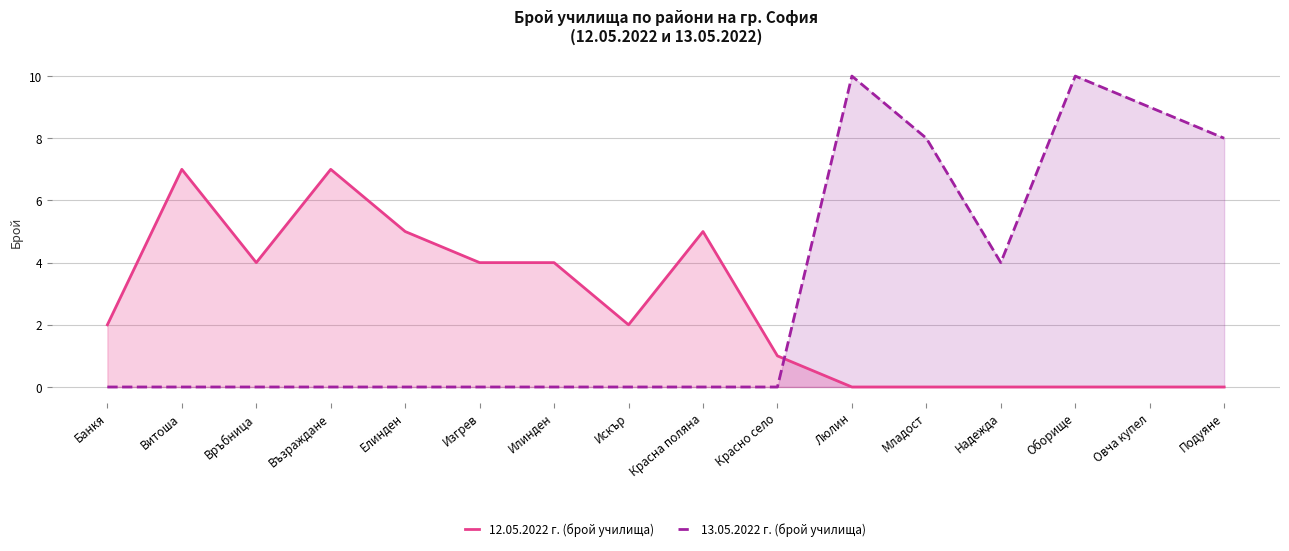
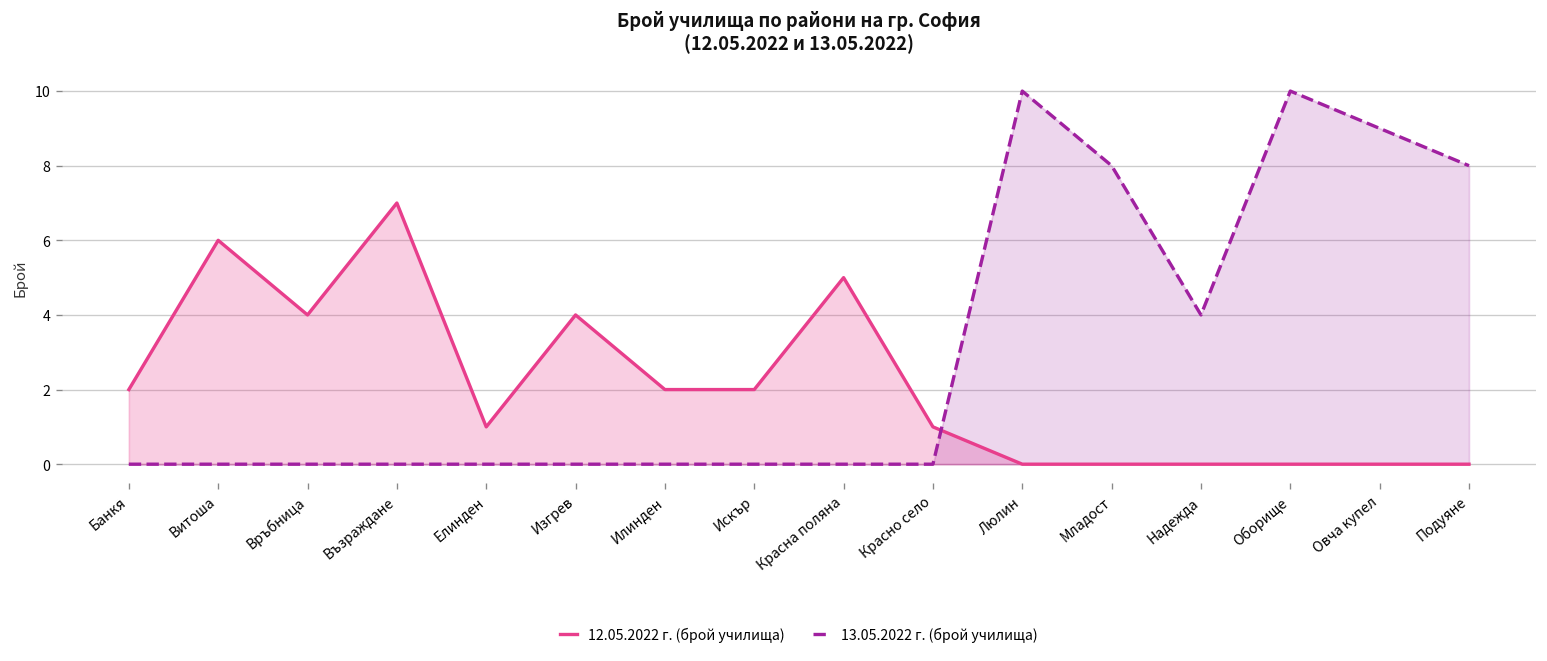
12.05.2022 г. (брой училища), Витоша: 7 -> 6
12.05.2022 г. (брой училища), Елинден: 5 -> 1
12.05.2022 г. (брой училища), Илинден: 4 -> 2
